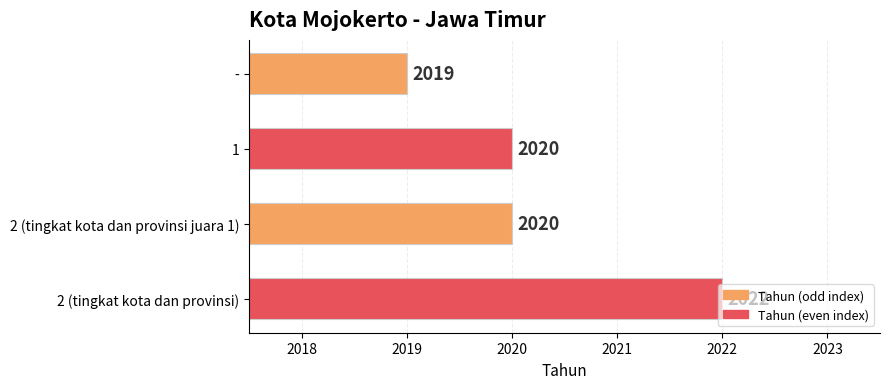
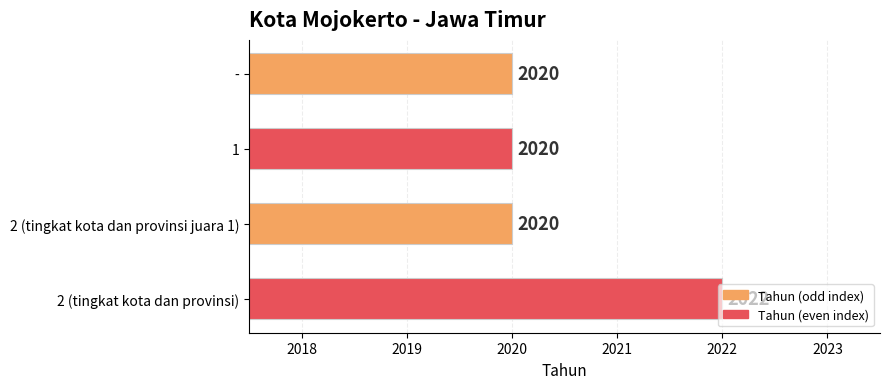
-: 2019 -> 2020
